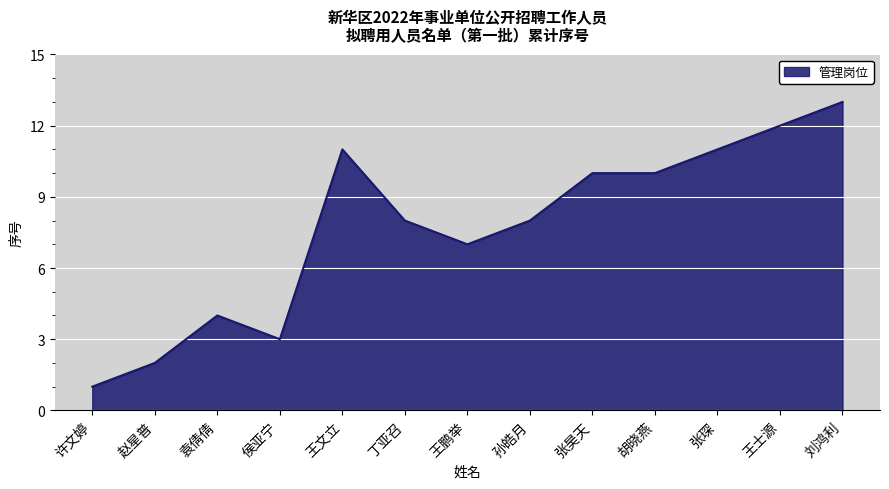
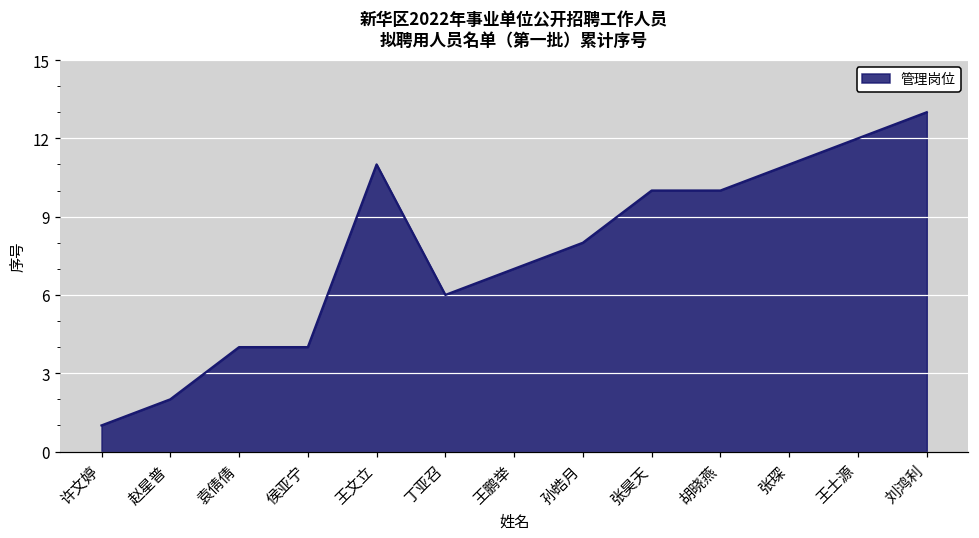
侯亚宁: 3 -> 4
丁亚召: 8 -> 6
